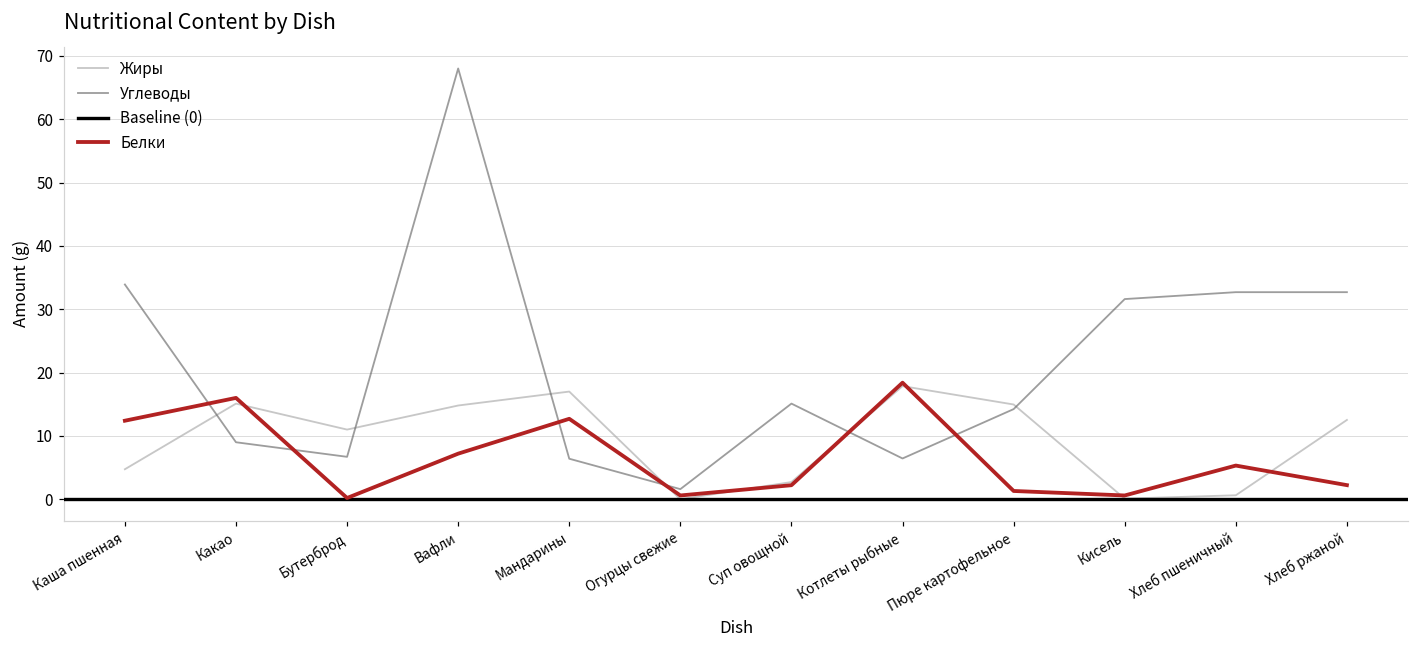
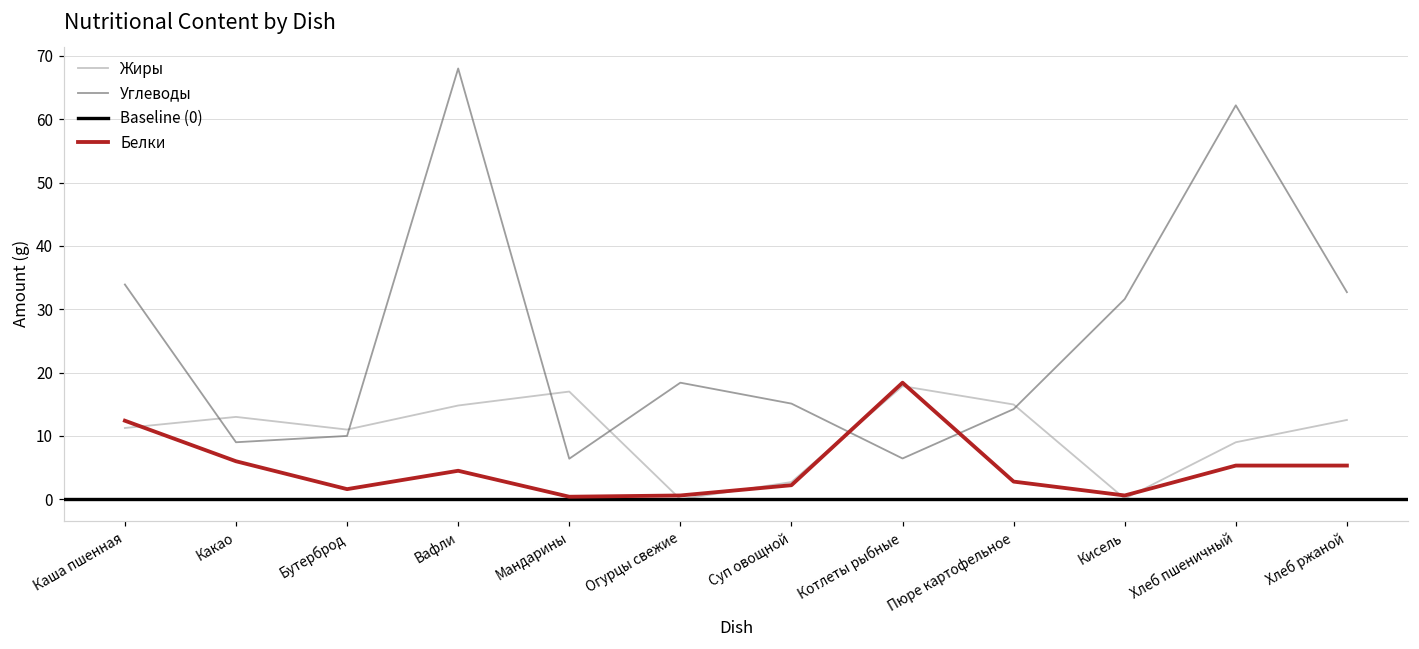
Жиры, Каша пшенная: 5 -> 11
Жиры, Какао: 15 -> 13
Белки, Какао: 16 -> 6
Углеводы, Бутерброд: 7 -> 10
Белки, Бутерброд: 0 -> 2
Белки, Вафли: 7 -> 5
Белки, Мандарины: 13 -> 0
Углеводы, Огурцы свежие: 2 -> 18
Белки, Пюре картофельное: 1 -> 3
Жиры, Хлеб пшеничный: 1 -> 9
Углеводы, Хлеб пшеничный: 33 -> 62
Белки, Хлеб ржаной: 2 -> 5
